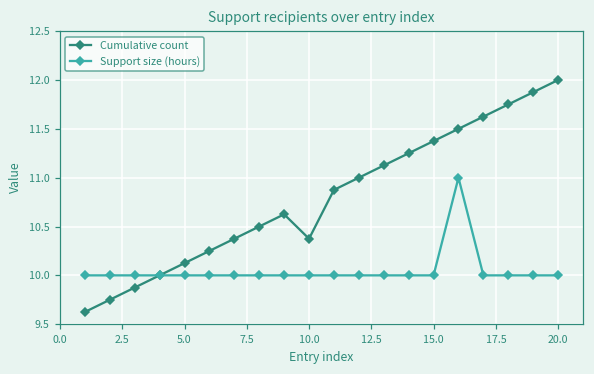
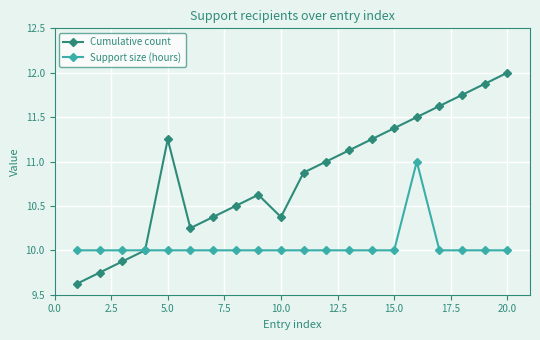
Cumulative count, 5.0: 10.1 -> 11.3
